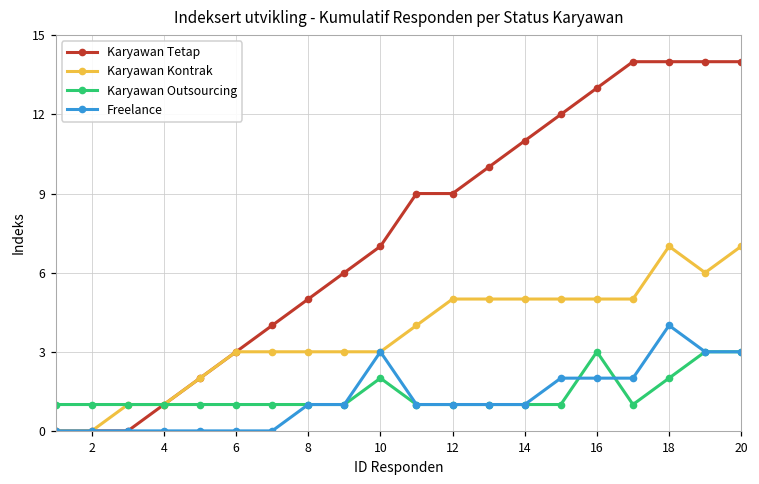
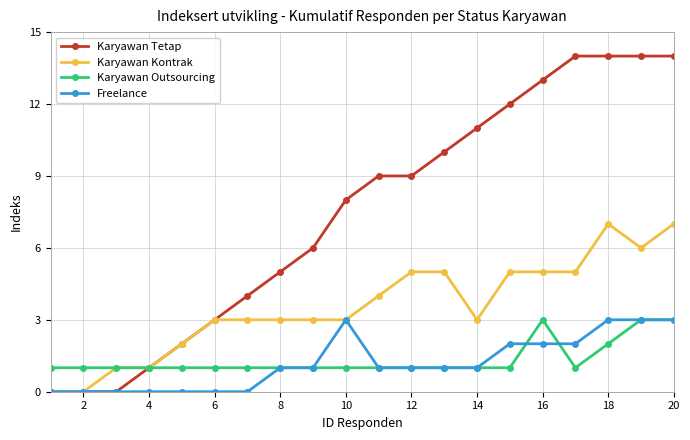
Karyawan Tetap, 10: 7 -> 8
Karyawan Outsourcing, 10: 2 -> 1
Karyawan Kontrak, 14: 5 -> 3
Freelance, 18: 4 -> 3
